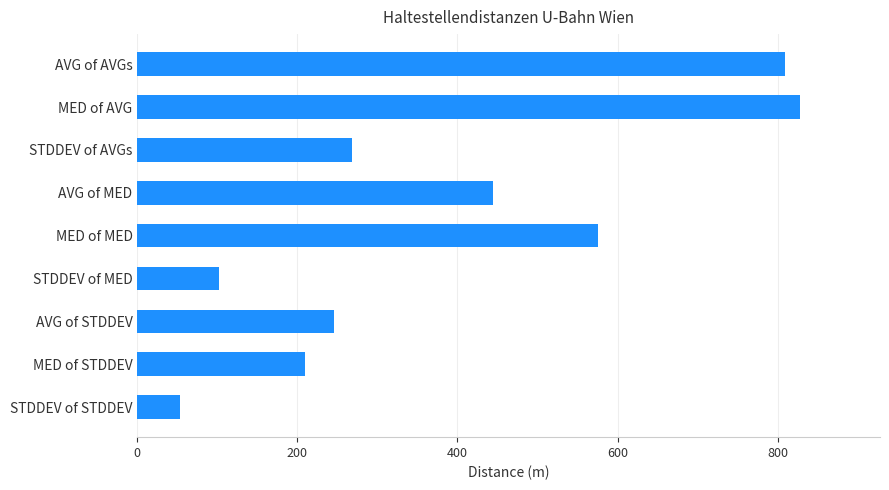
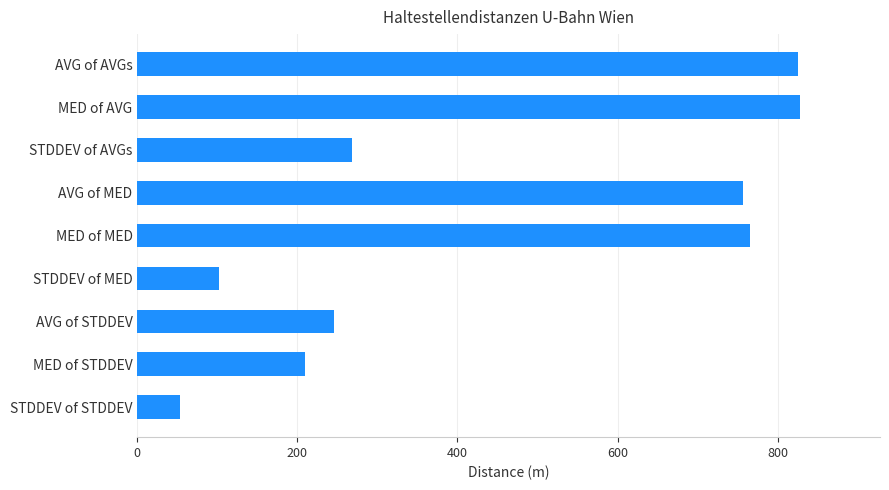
AVG of AVGs: 810 -> 830
AVG of MED: 440 -> 760
MED of MED: 580 -> 770
